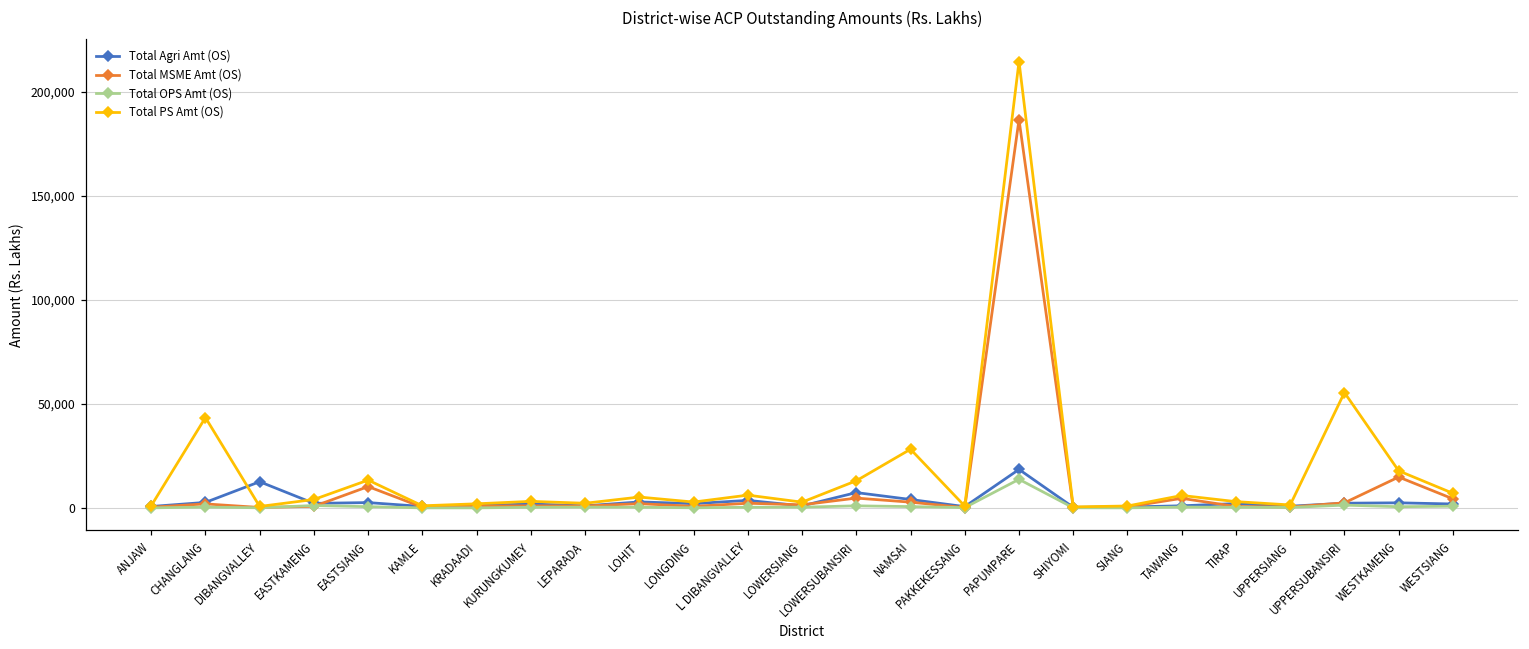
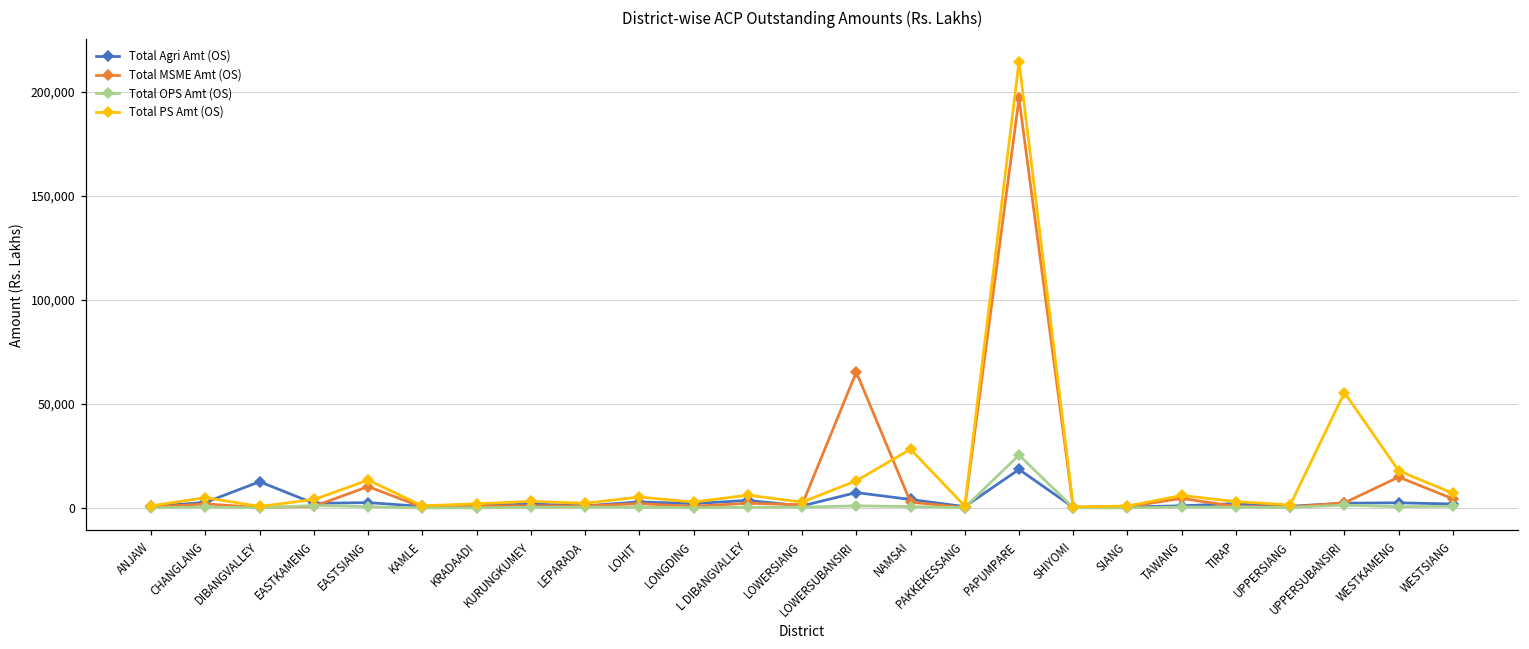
Total PS Amt (OS), CHANGLANG: 43,000 -> 5,000
Total MSME Amt (OS), LOWERSUBANSIRI: 5,000 -> 65,000
Total MSME Amt (OS), PAPUMPARE: 187,000 -> 197,000
Total OPS Amt (OS), PAPUMPARE: 14,000 -> 25,000
